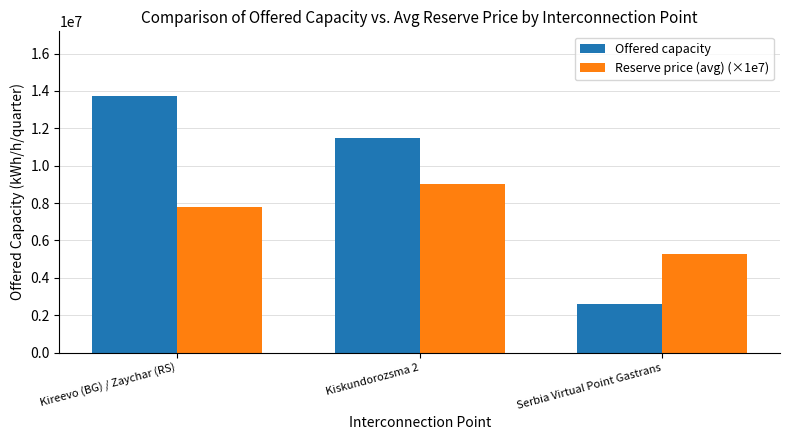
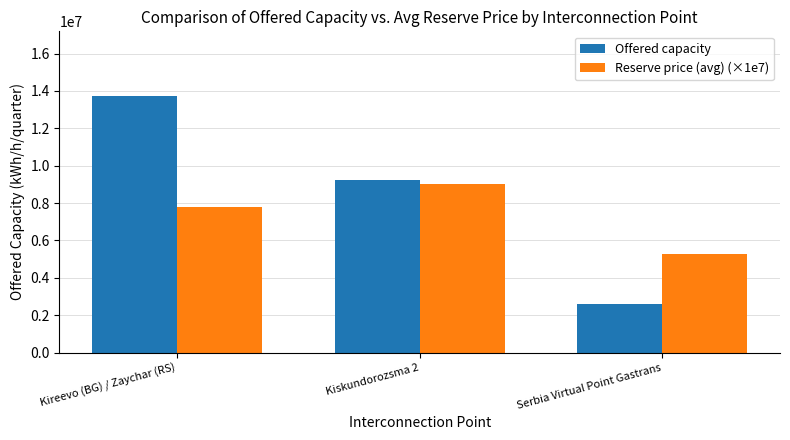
Offered capacity, Kiskundorozsma 2: 11500000 -> 9200000
